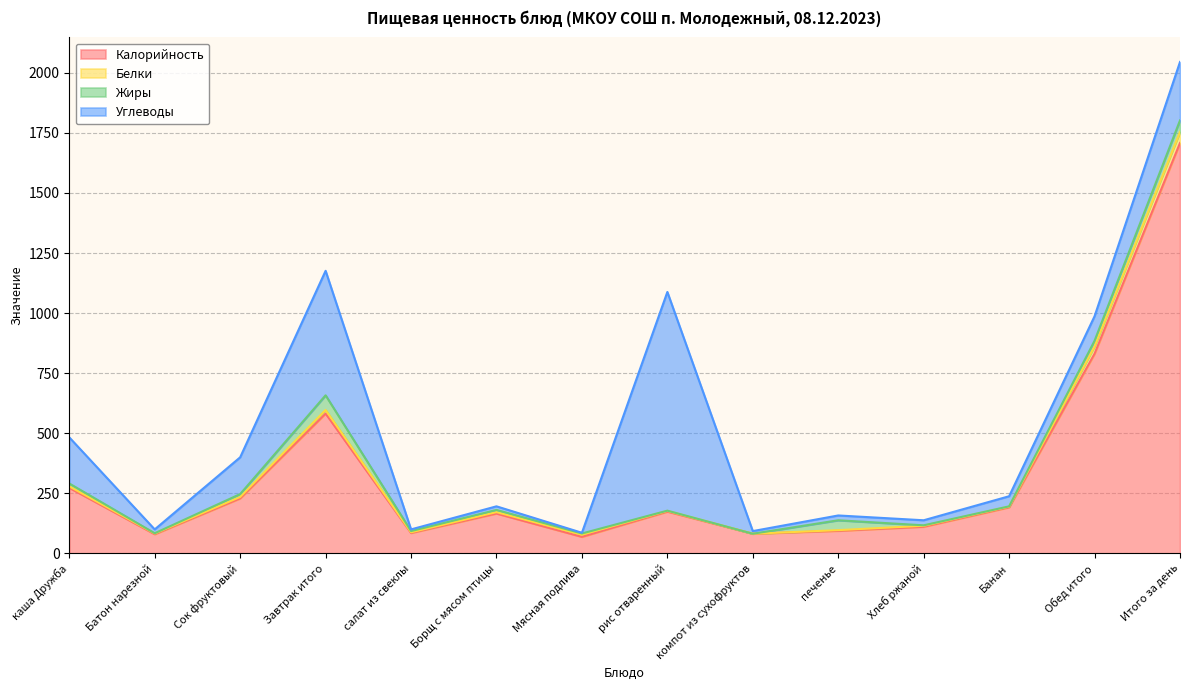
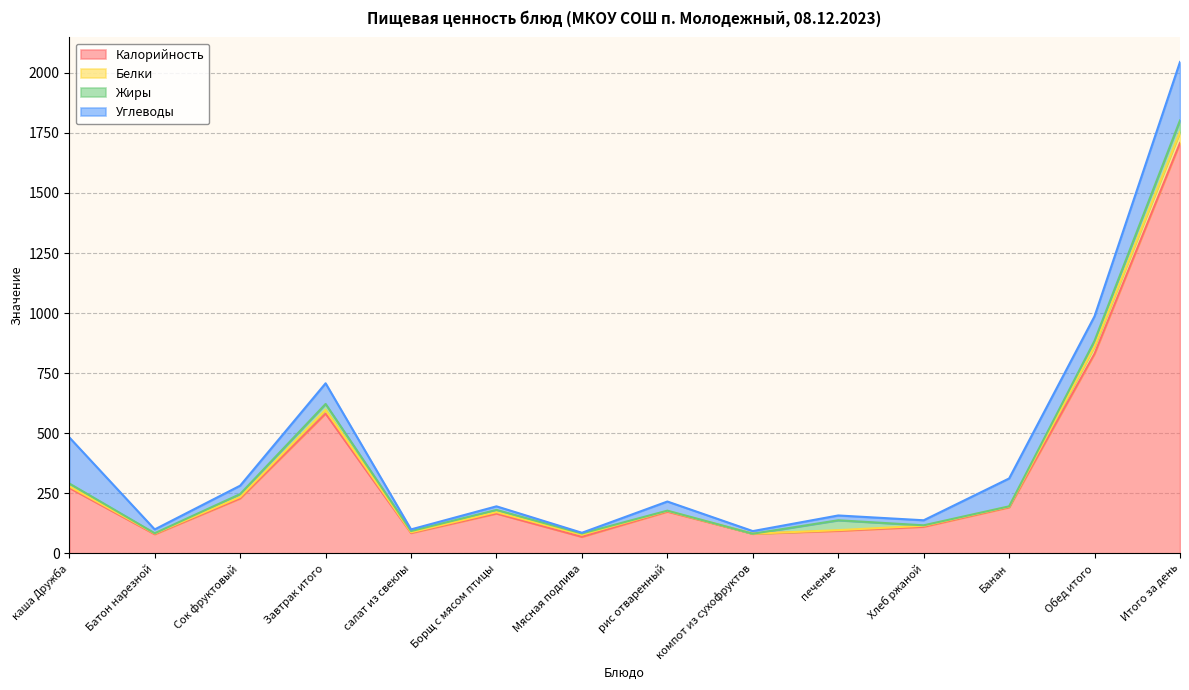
Углеводы, Сок фруктовый: 150 -> 40
Жиры, Завтрак итого: 60 -> 30
Углеводы, Завтрак итого: 520 -> 90
Углеводы, рис отваренный: 910 -> 40
Углеводы, Банан: 40 -> 120
